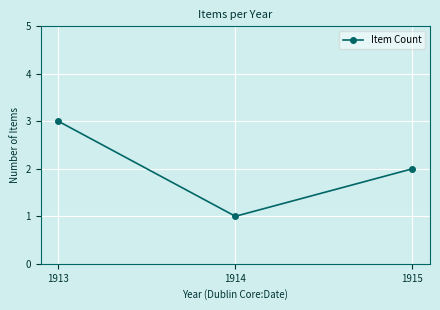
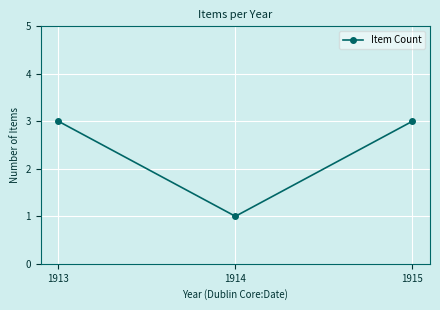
1915: 2 -> 3
